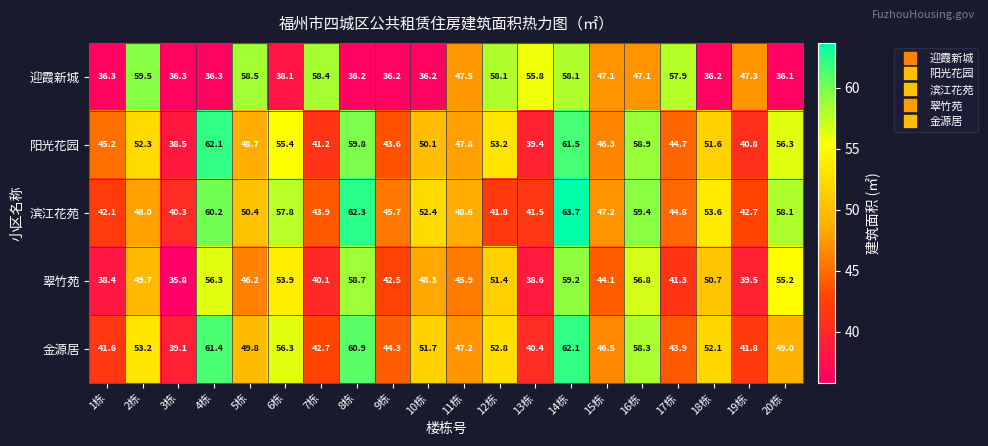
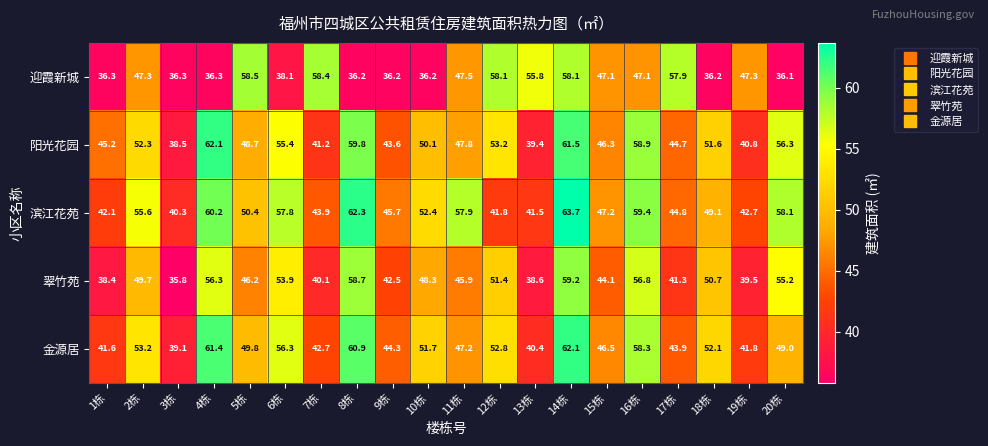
迎霞新城, 2栋: 59.5 -> 47.3
滨江花苑, 2栋: 48.0 -> 55.6
滨江花苑, 11栋: 48.6 -> 57.9
滨江花苑, 18栋: 53.6 -> 49.1
